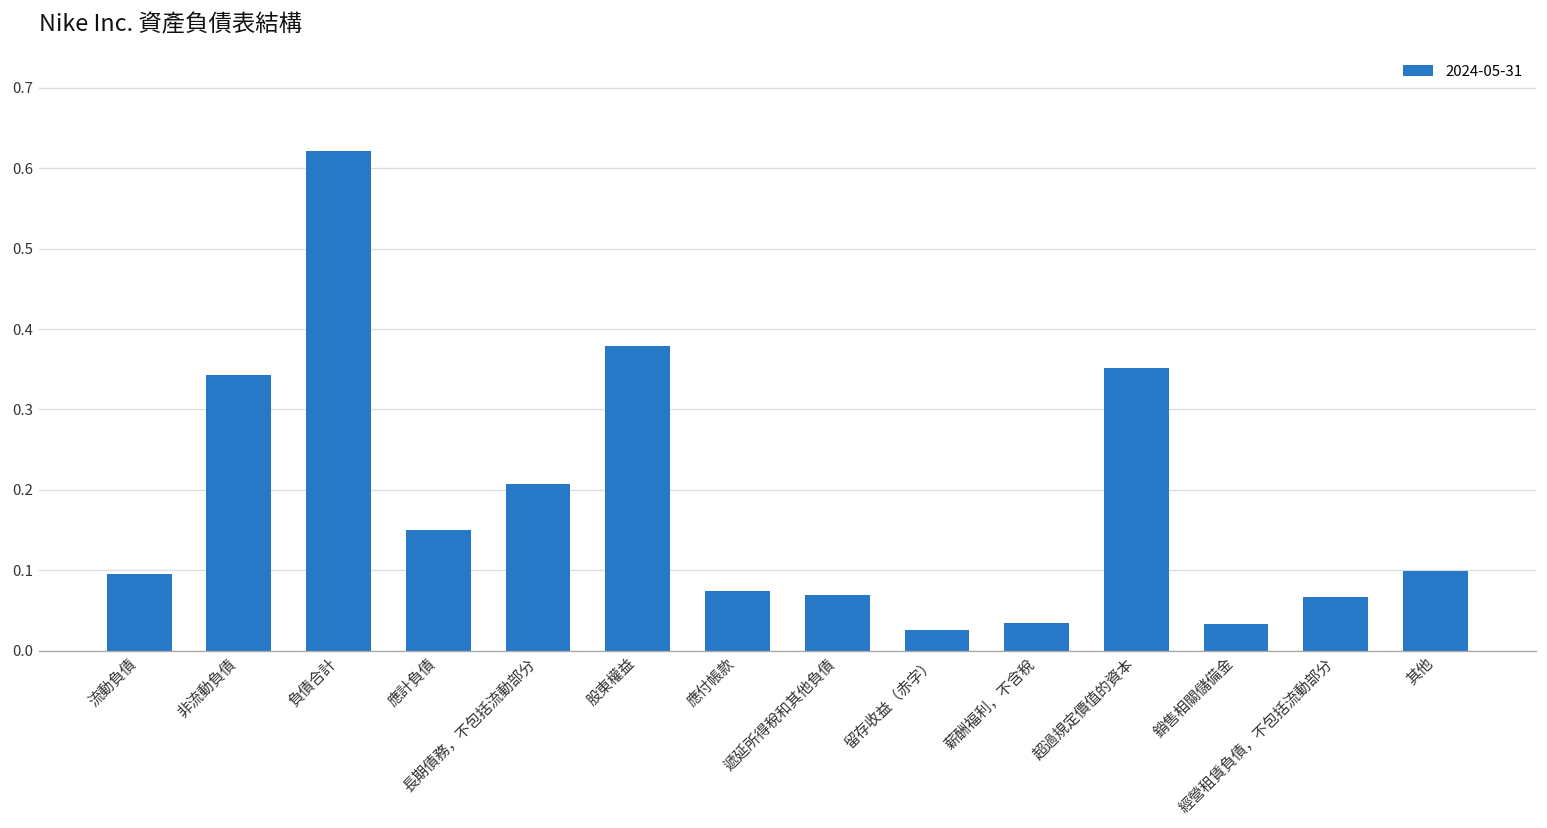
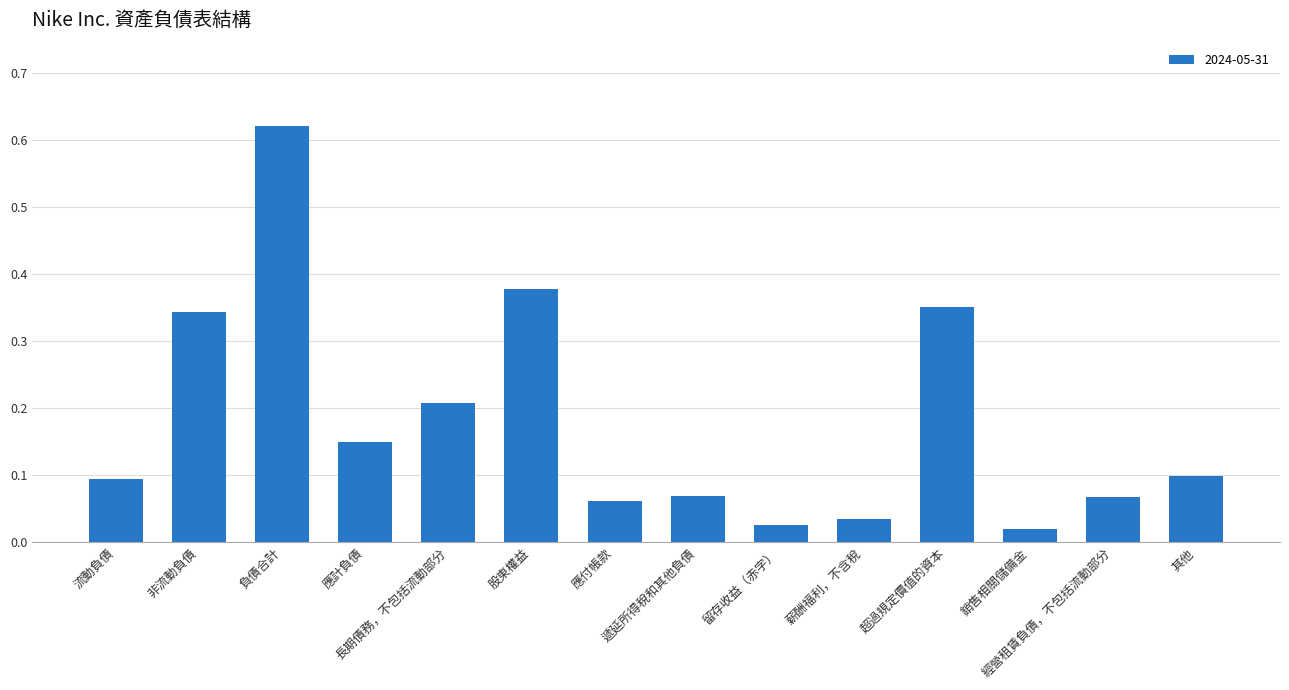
應付帳款: 0.07 -> 0.06
銷售相關儲備金: 0.03 -> 0.02
